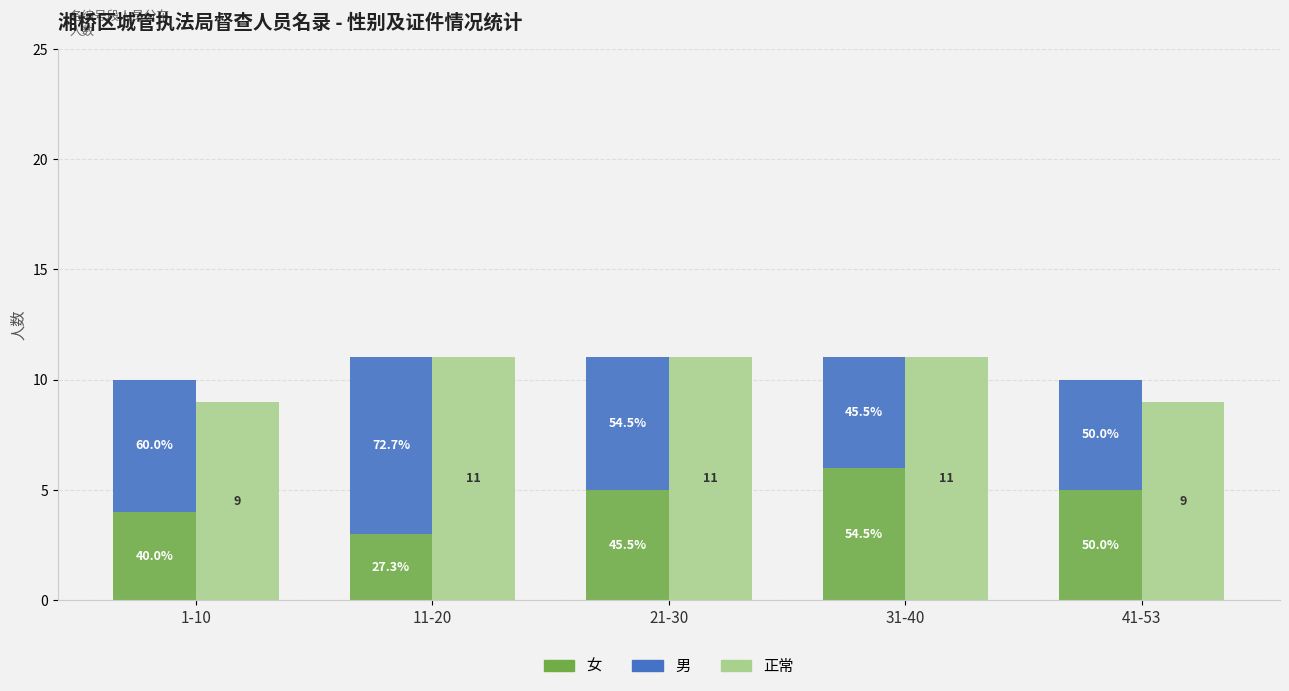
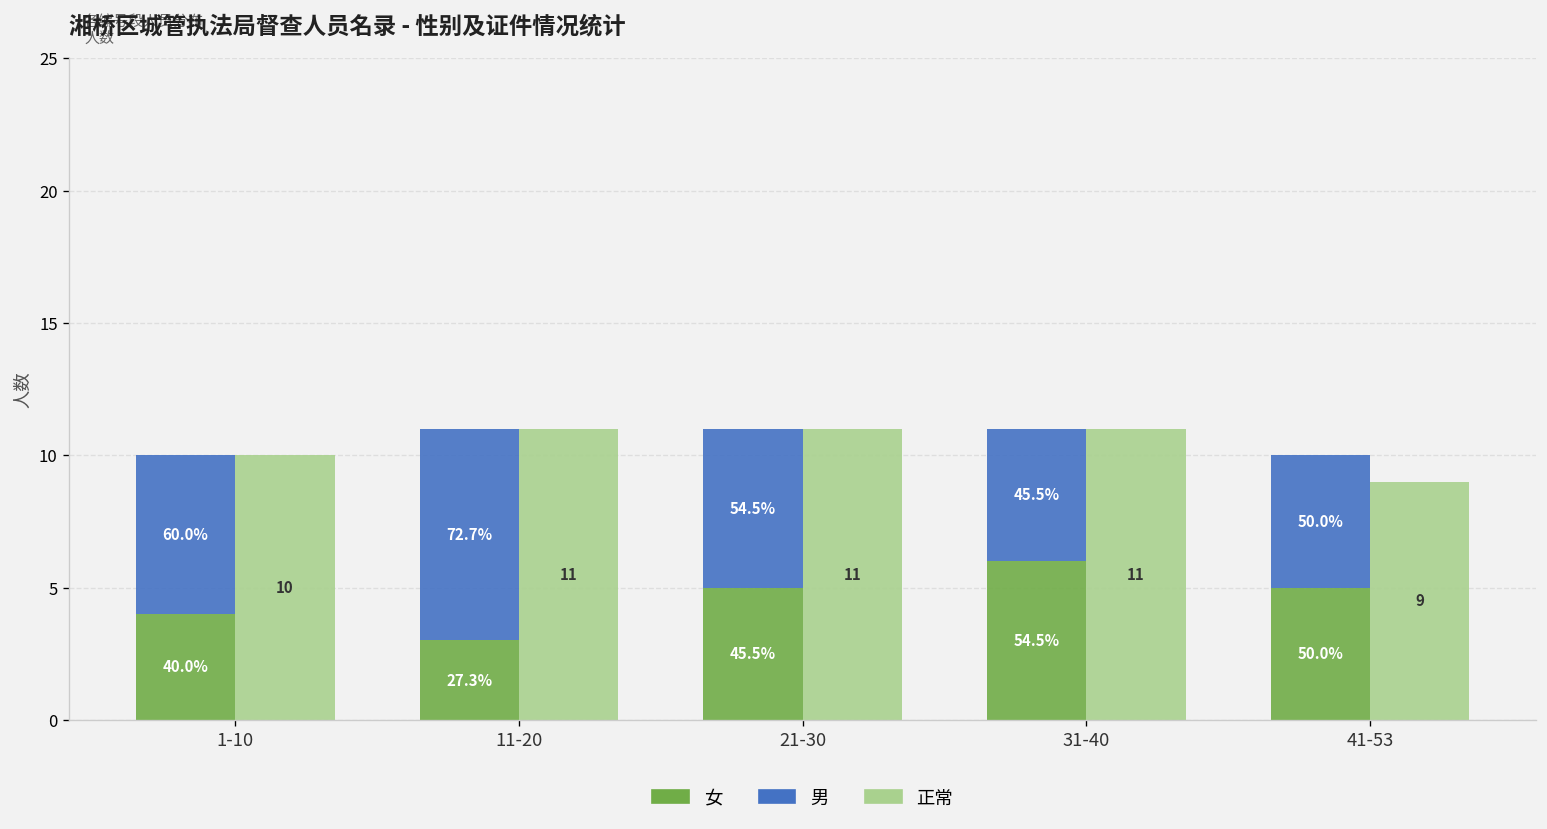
正常, 1-10: 9 -> 10
